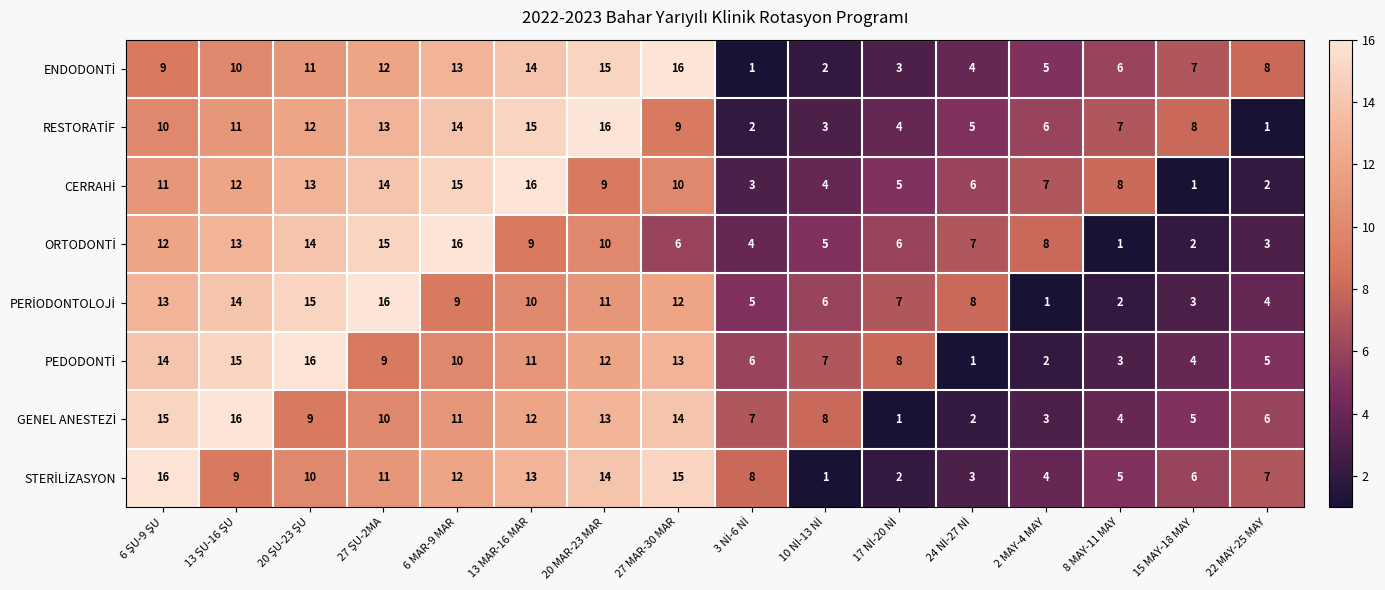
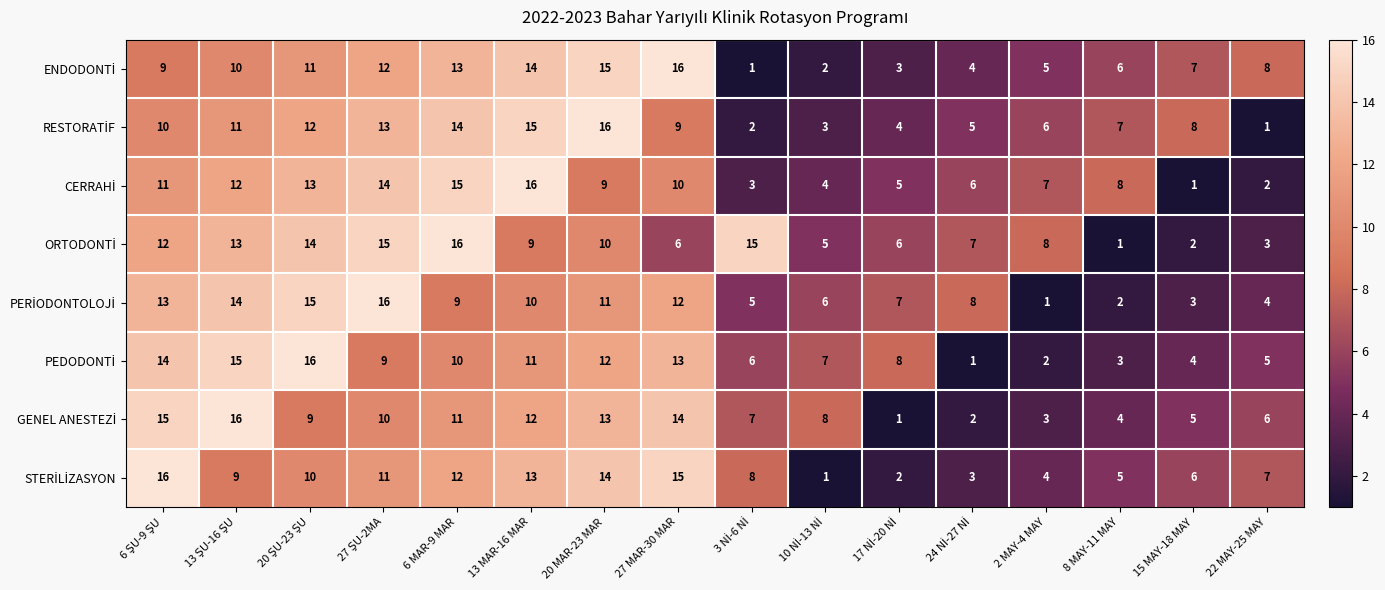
ORTODONTİ, 3 Nİ-6 Nİ: 4 -> 15
